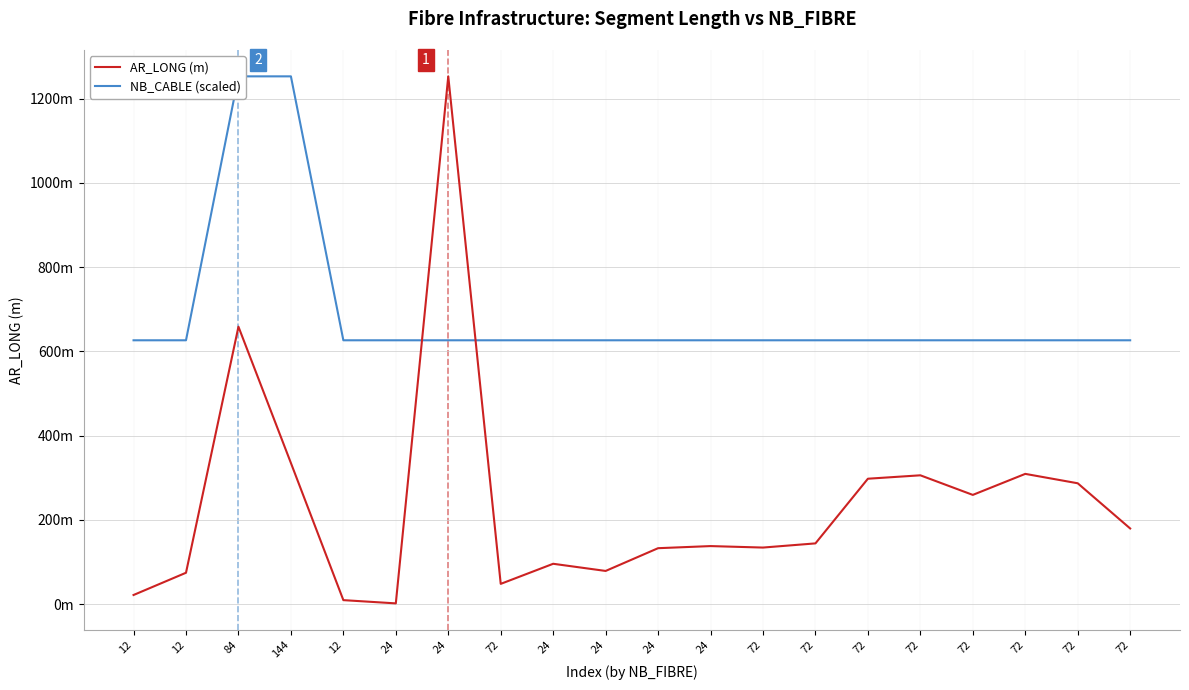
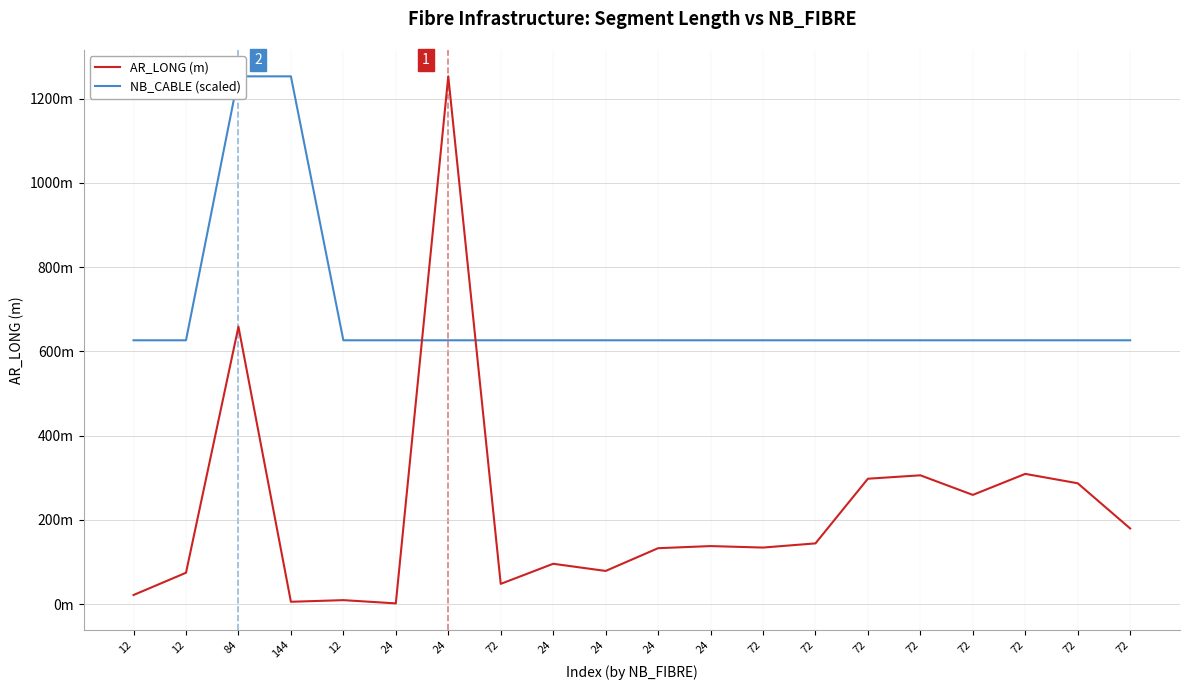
AR_LONG (m), 144: 340m -> 10m
